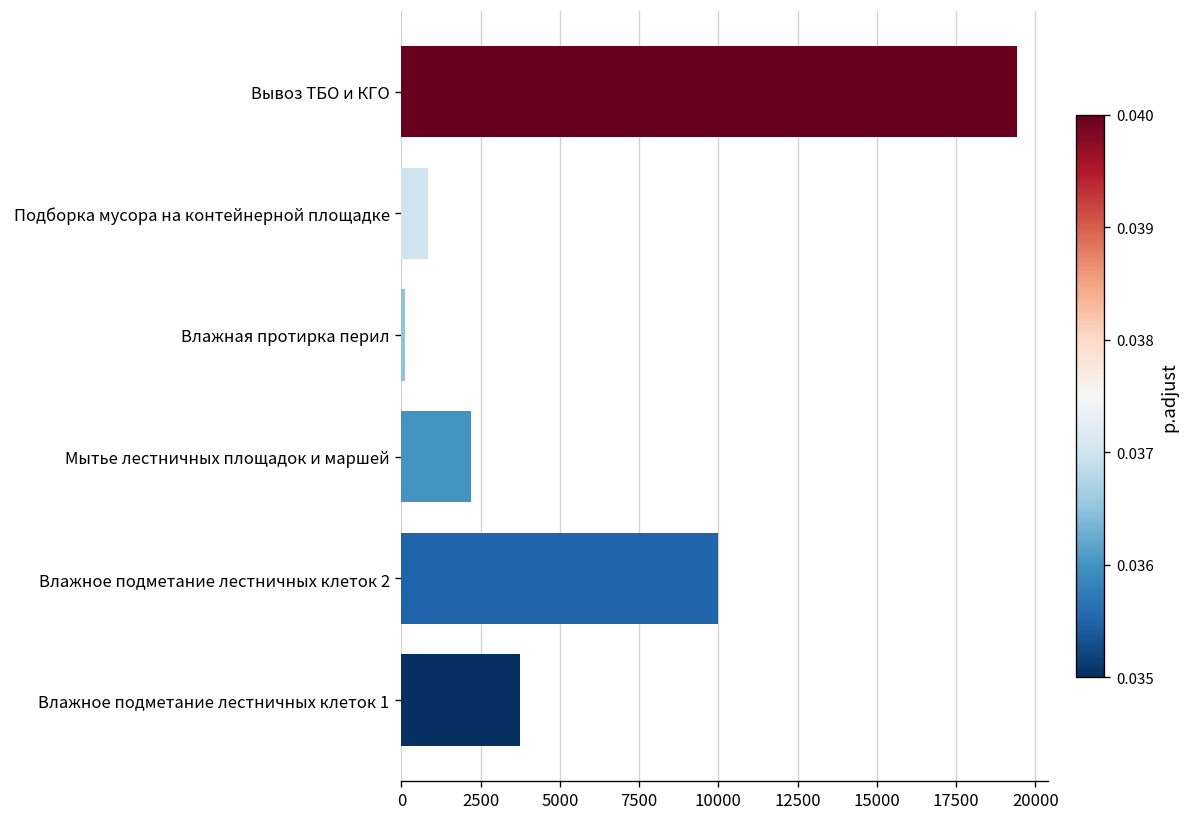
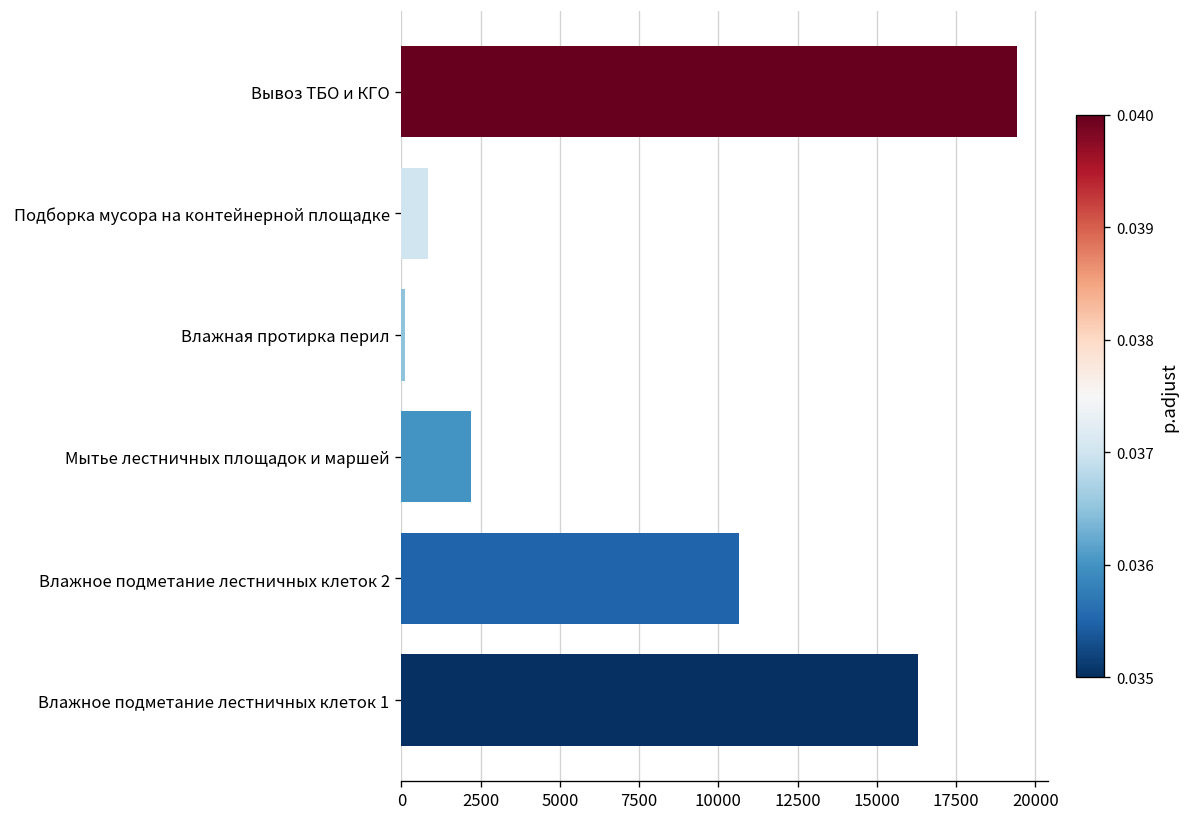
Влажное подметание лестничных клеток 2: 10000 -> 10600
Влажное подметание лестничных клеток 1: 3700 -> 16300
